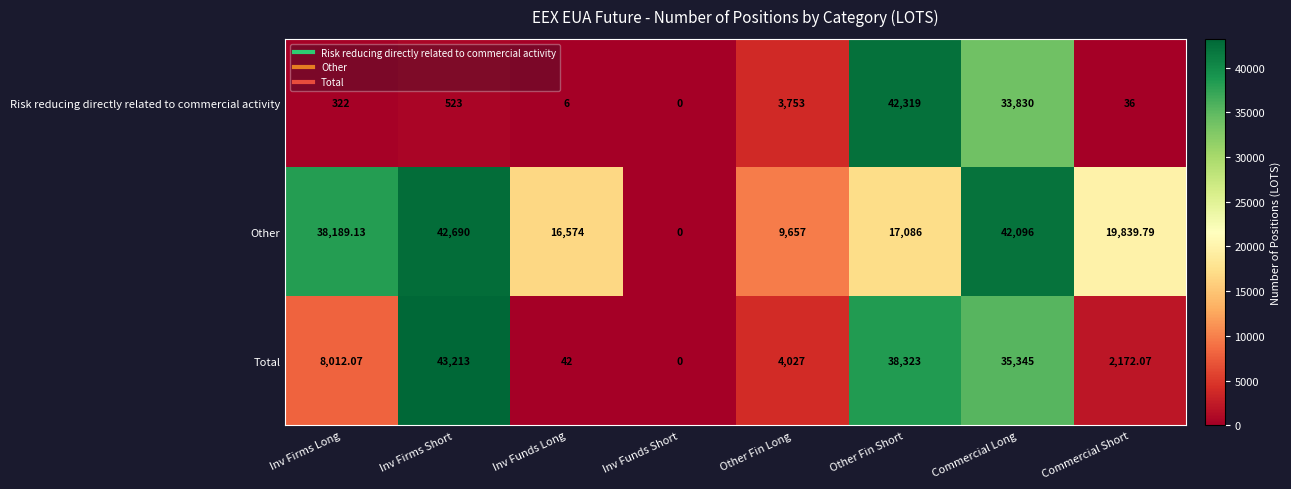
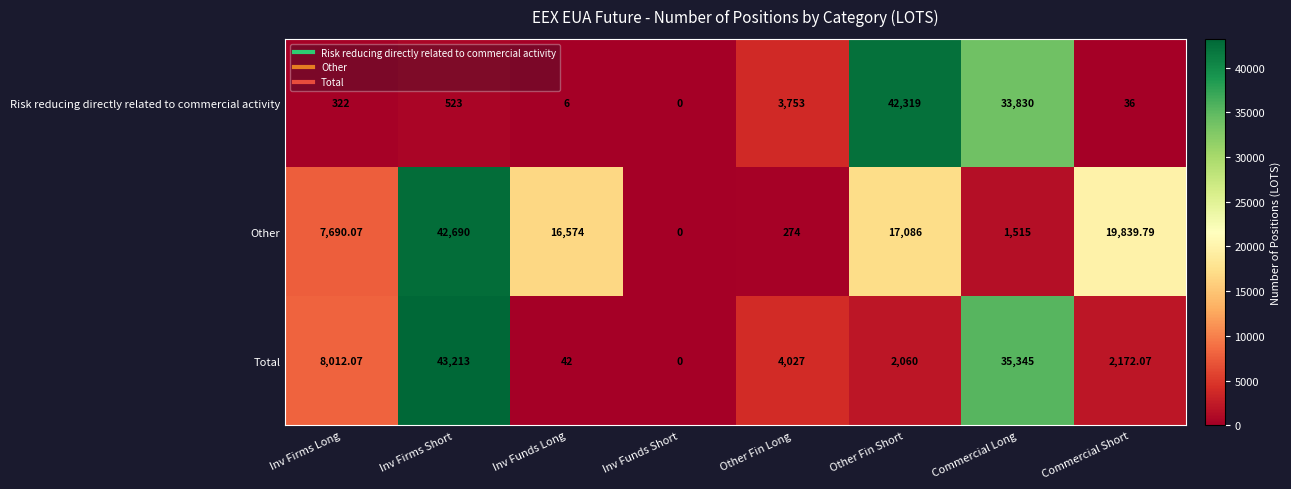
Other, Inv Firms Long: 38,189.13 -> 7,690.07
Other, Other Fin Long: 9,657 -> 274
Other, Commercial Long: 42,096 -> 1,515
Total, Other Fin Short: 38,323 -> 2,060
